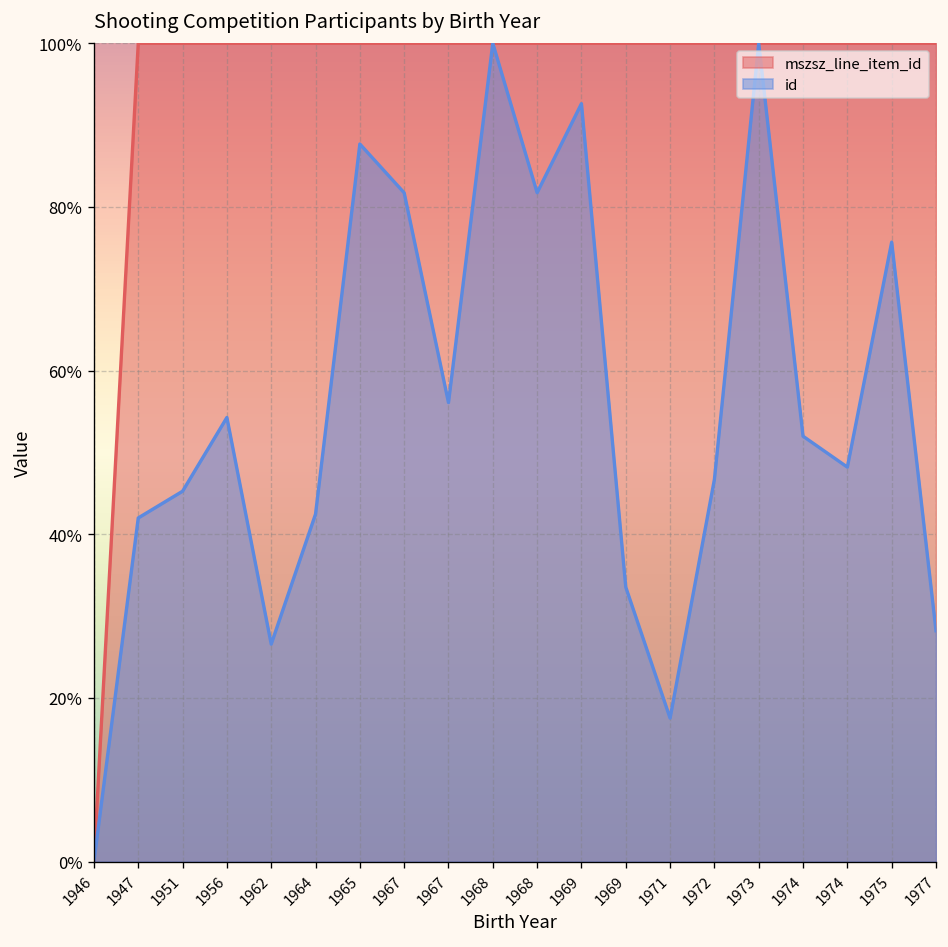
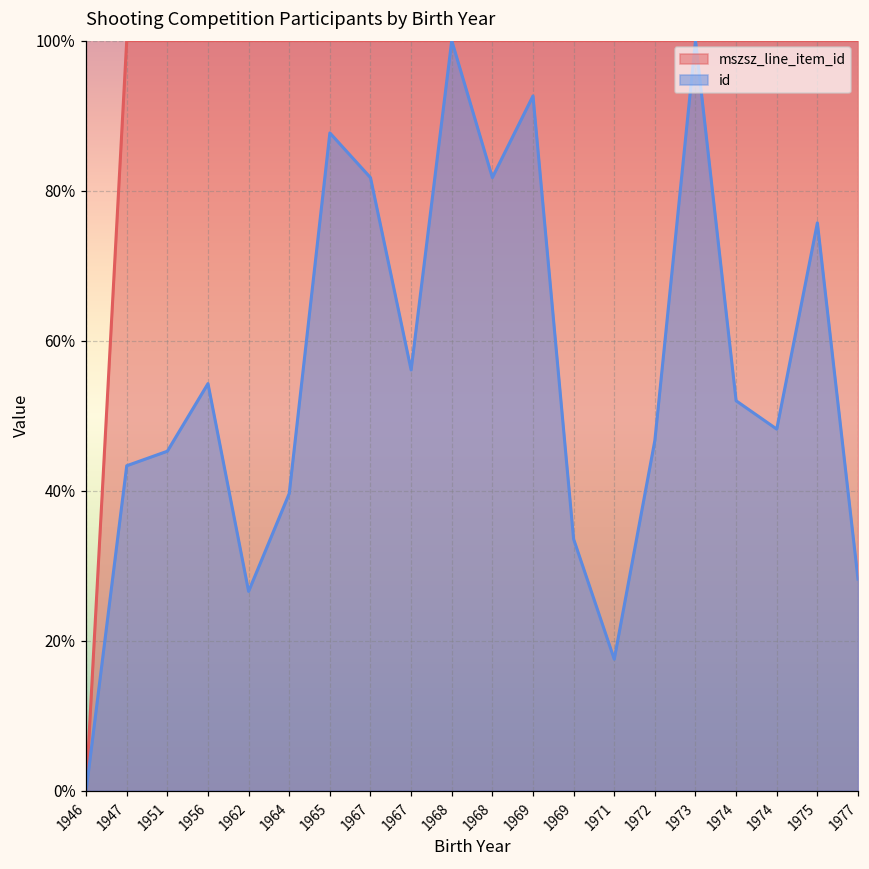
id, 1947: 42% -> 43%
id, 1964: 42% -> 40%
